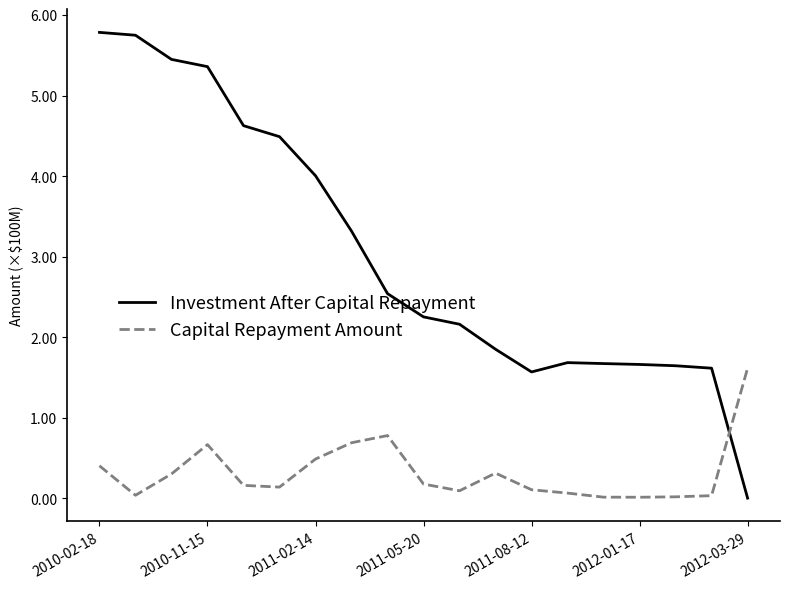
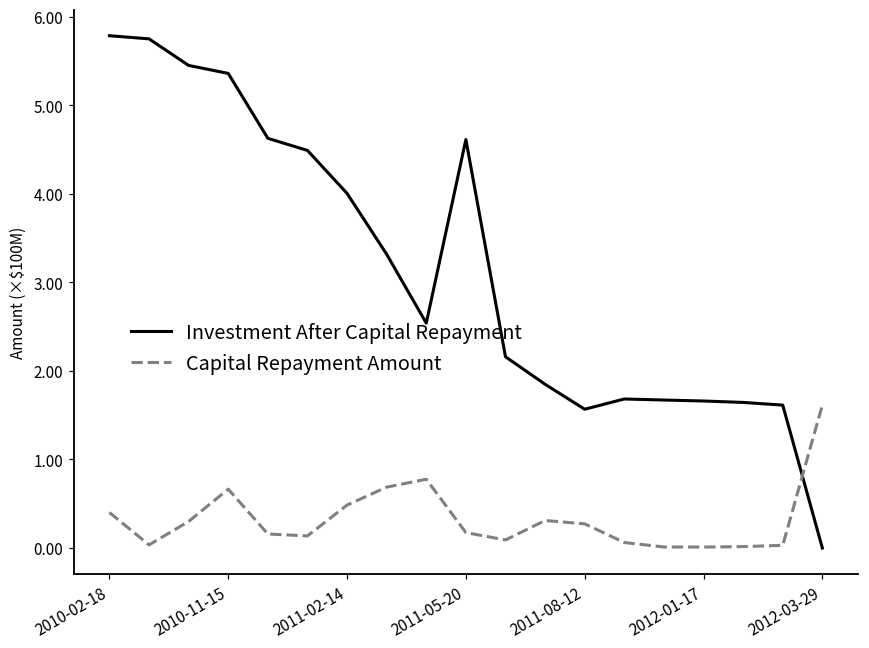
Investment After Capital Repayment, 2011-05-20: 2.3 -> 4.6
Capital Repayment Amount, 2011-08-12: 0.1 -> 0.3
